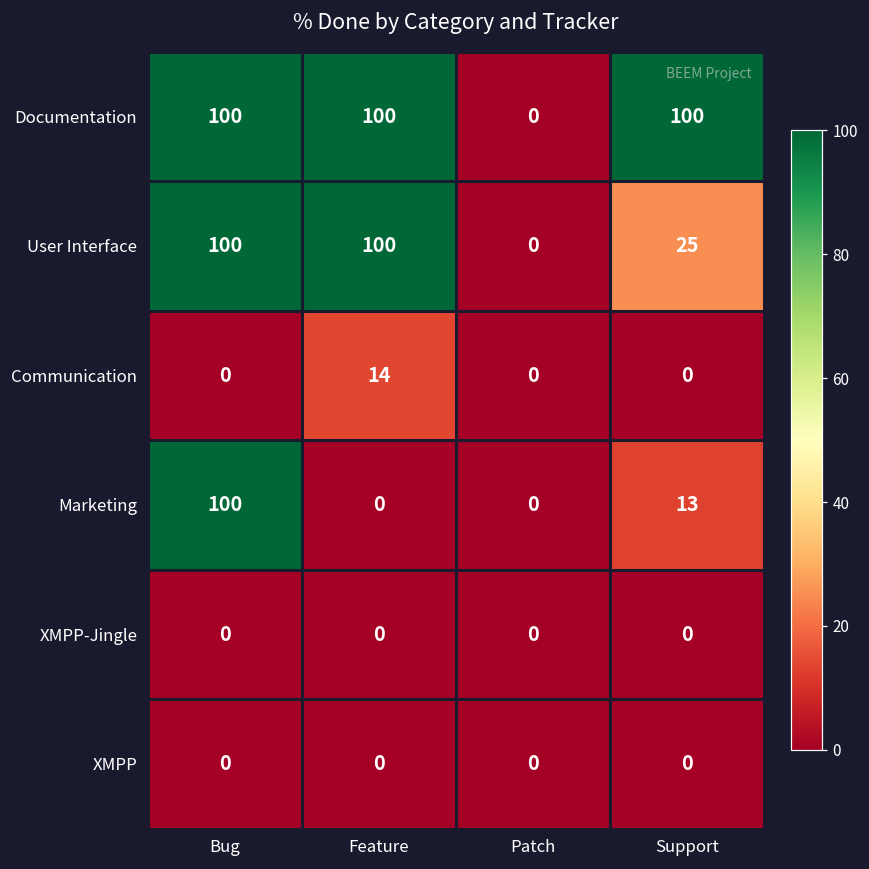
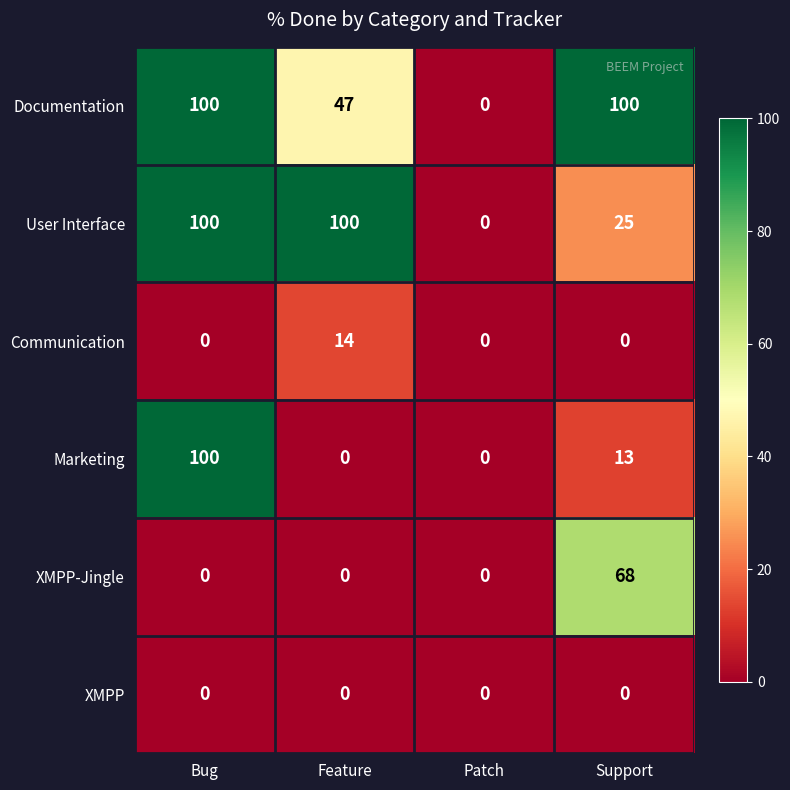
Documentation, Feature: 100 -> 47
XMPP-Jingle, Support: 0 -> 68
